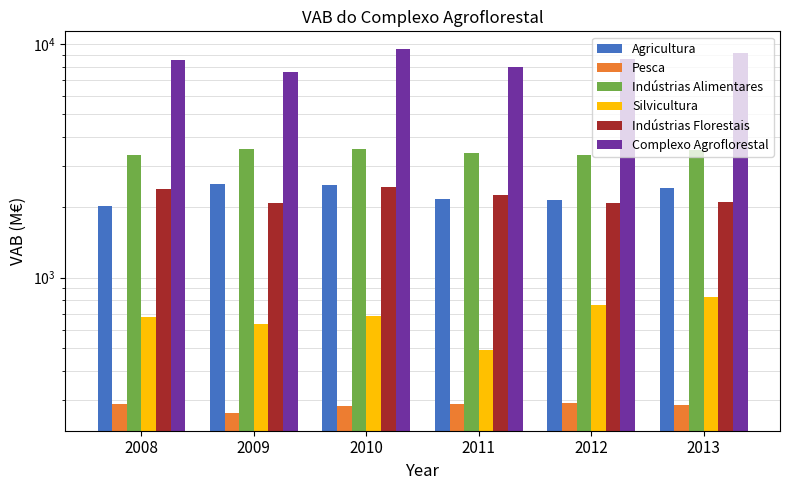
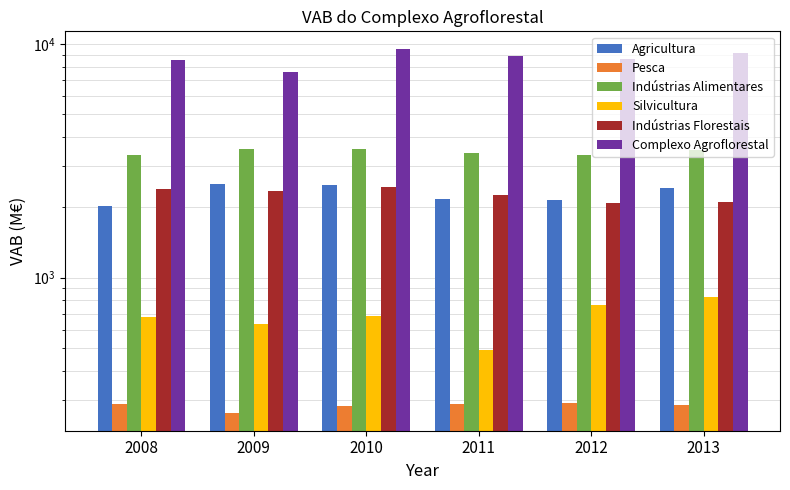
Indústrias Florestais, 2009: 2100 -> 2300
Complexo Agroflorestal, 2011: 8000 -> 8900
